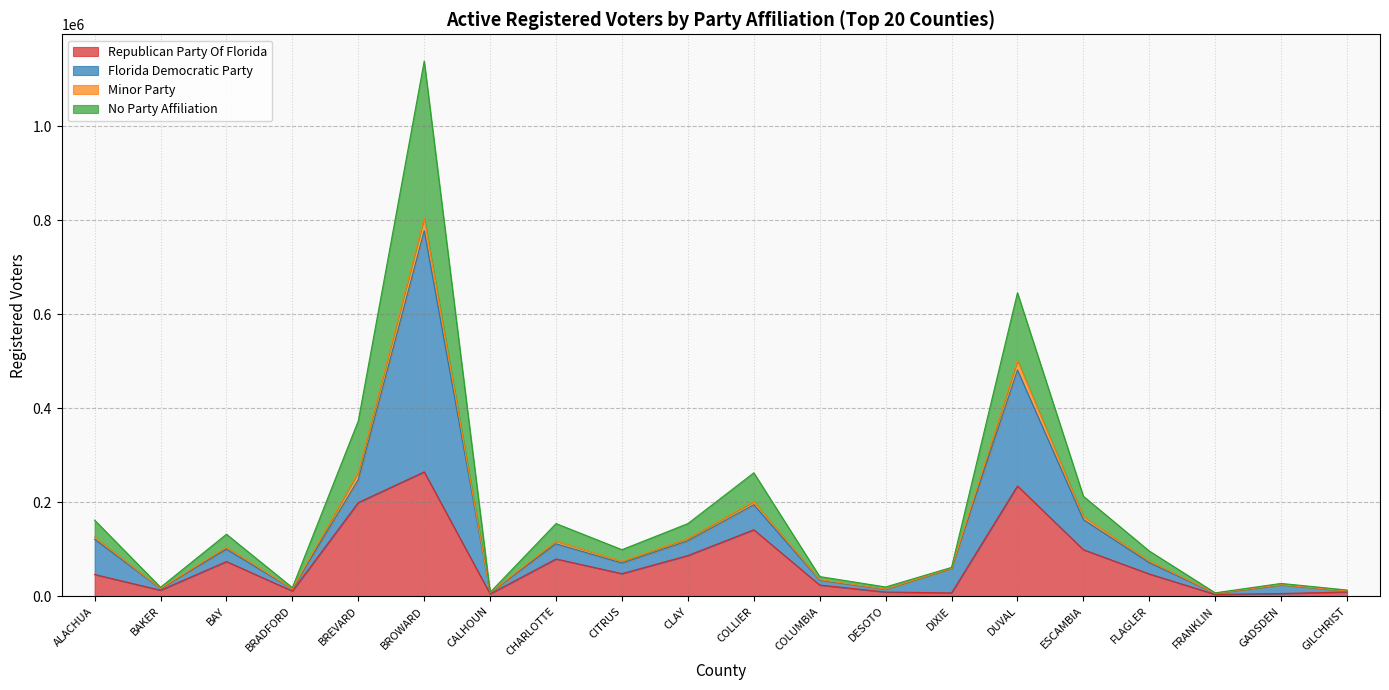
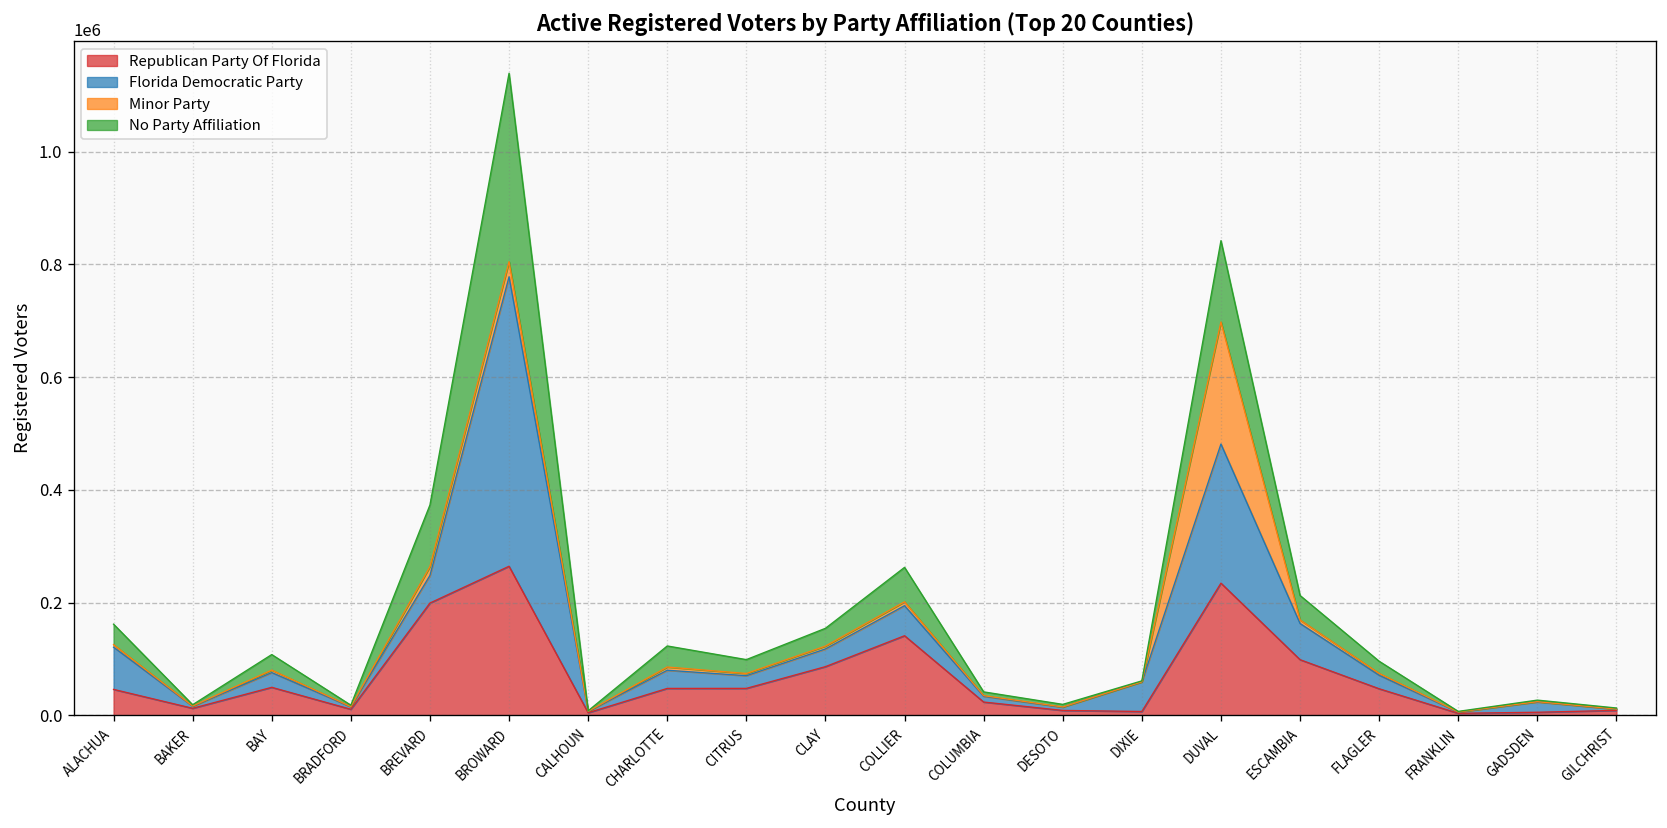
Republican Party Of Florida, BAY: 70000 -> 50000
Republican Party Of Florida, CHARLOTTE: 80000 -> 50000
Minor Party, DUVAL: 20000 -> 220000
